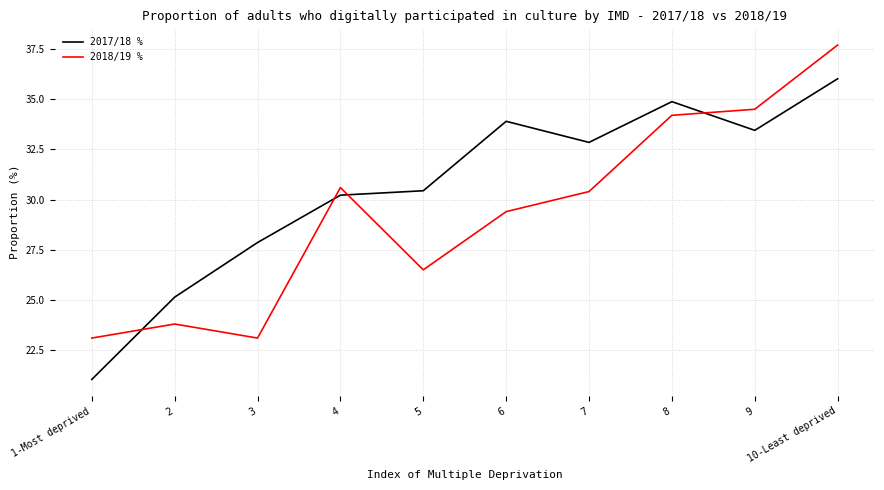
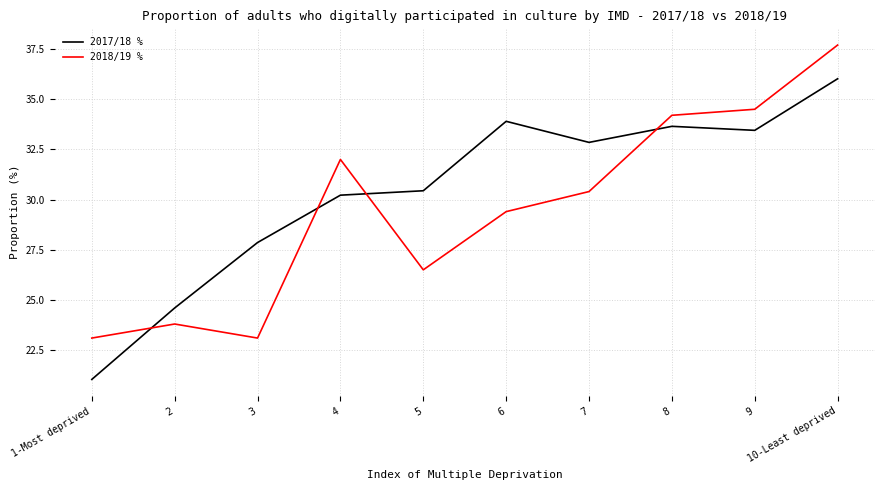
2017/18 %, 2: 25.1 -> 24.6
2018/19 %, 4: 30.6 -> 32.0
2017/18 %, 8: 34.9 -> 33.7
